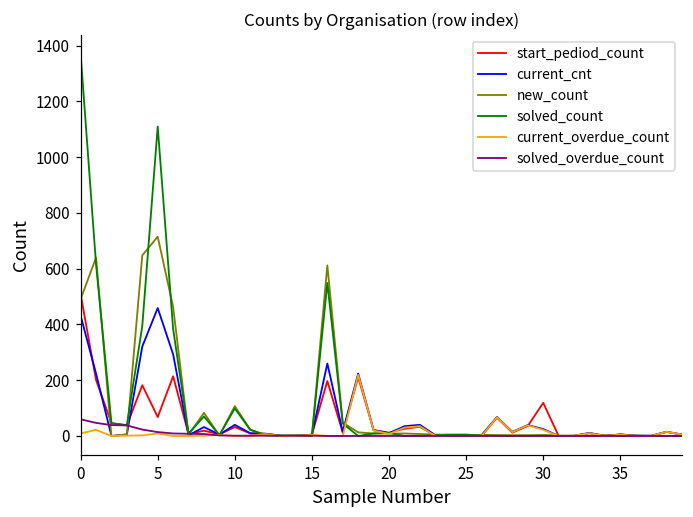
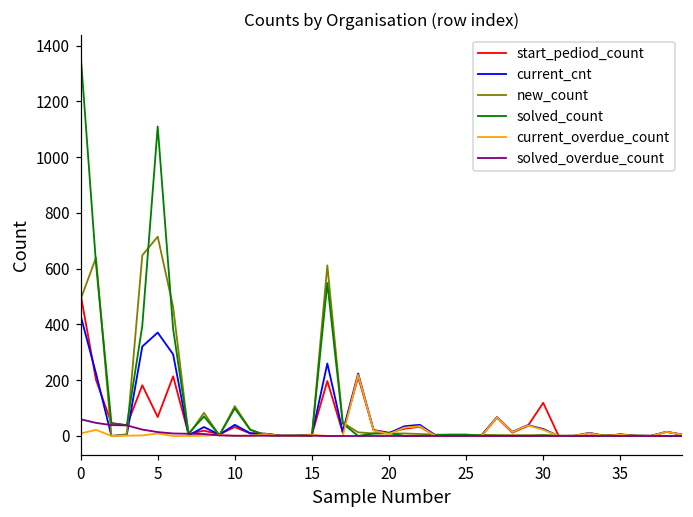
current_cnt, 5: 460 -> 370
